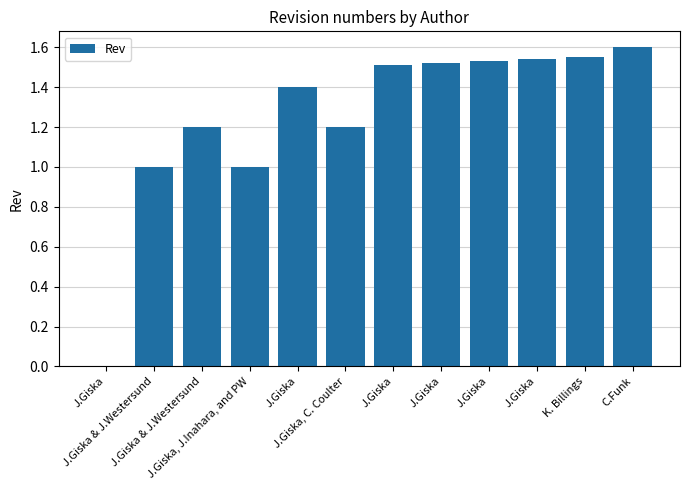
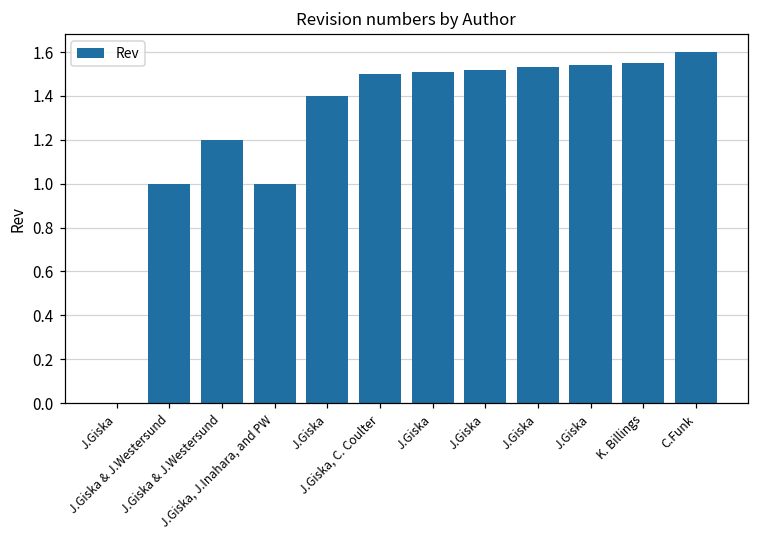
J.Giska, C. Coulter: 1.2 -> 1.5
